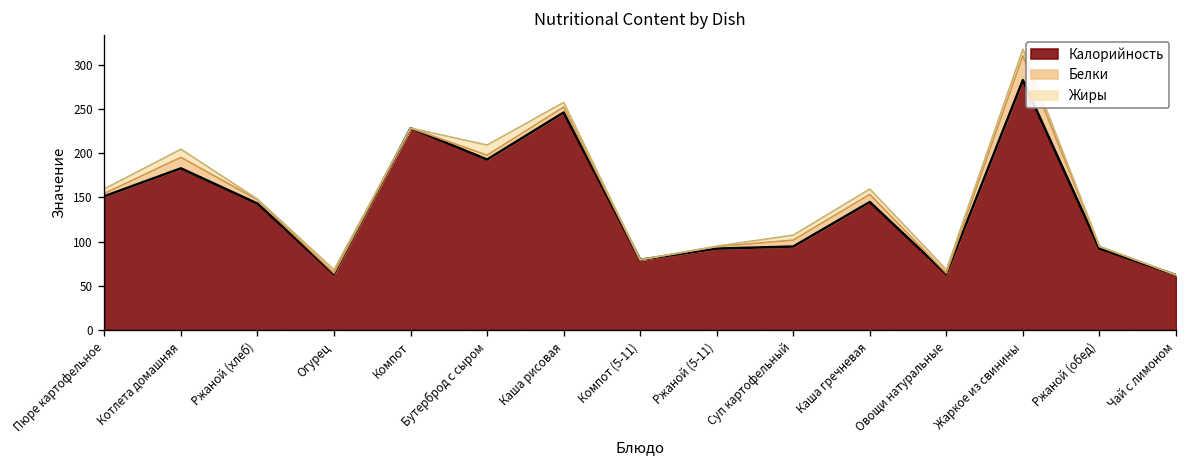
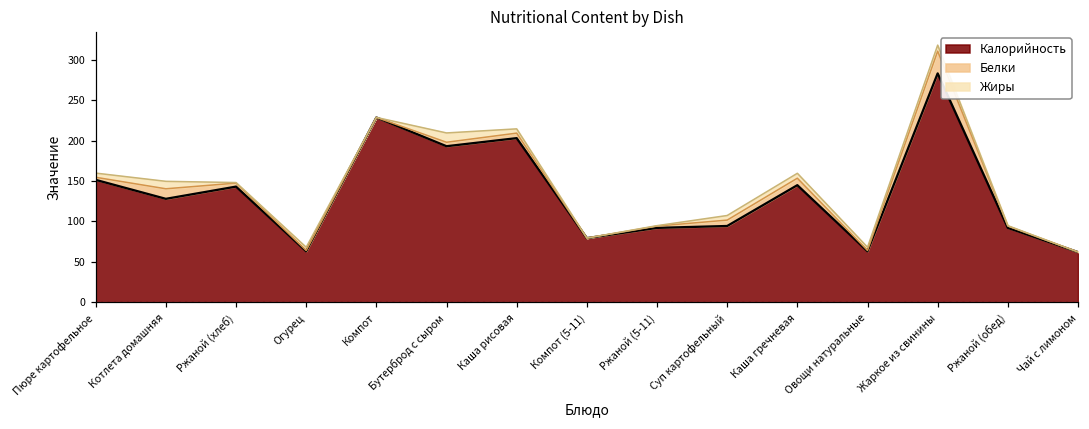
Калорийность, Котлета домашняя: 180 -> 130
Калорийность, Каша рисовая: 250 -> 200
